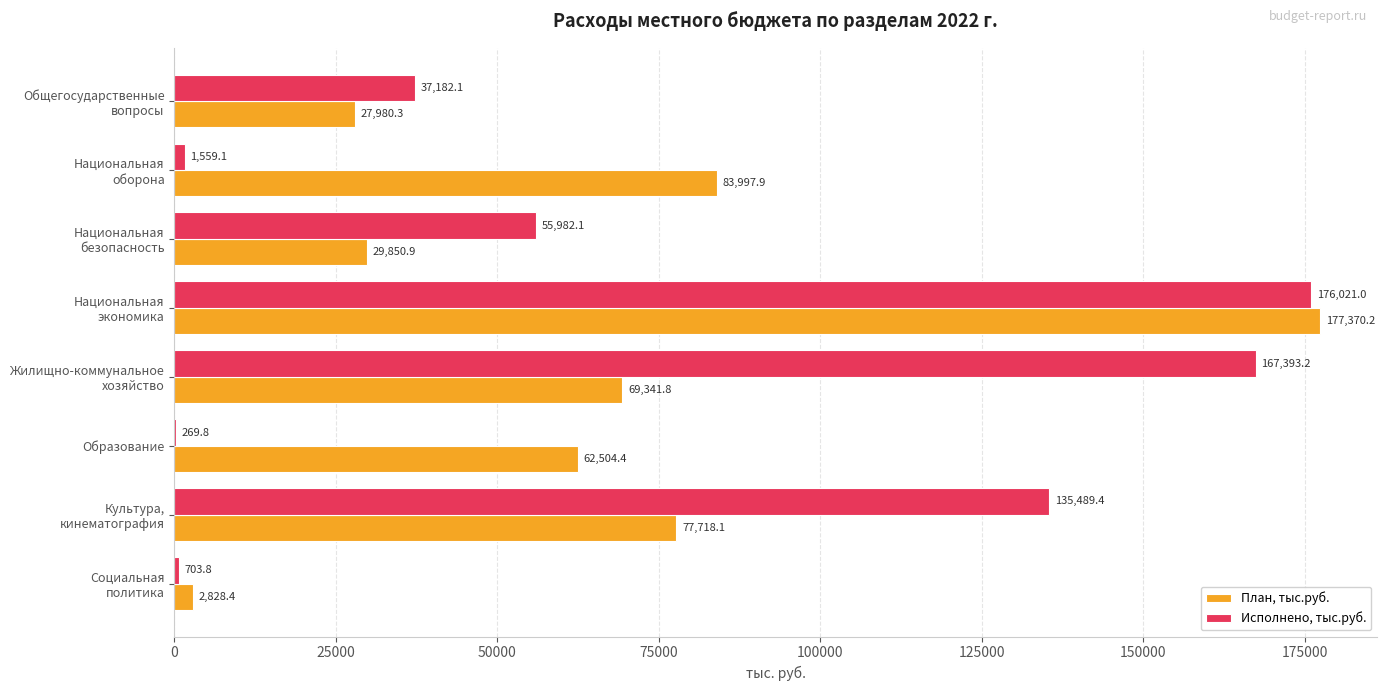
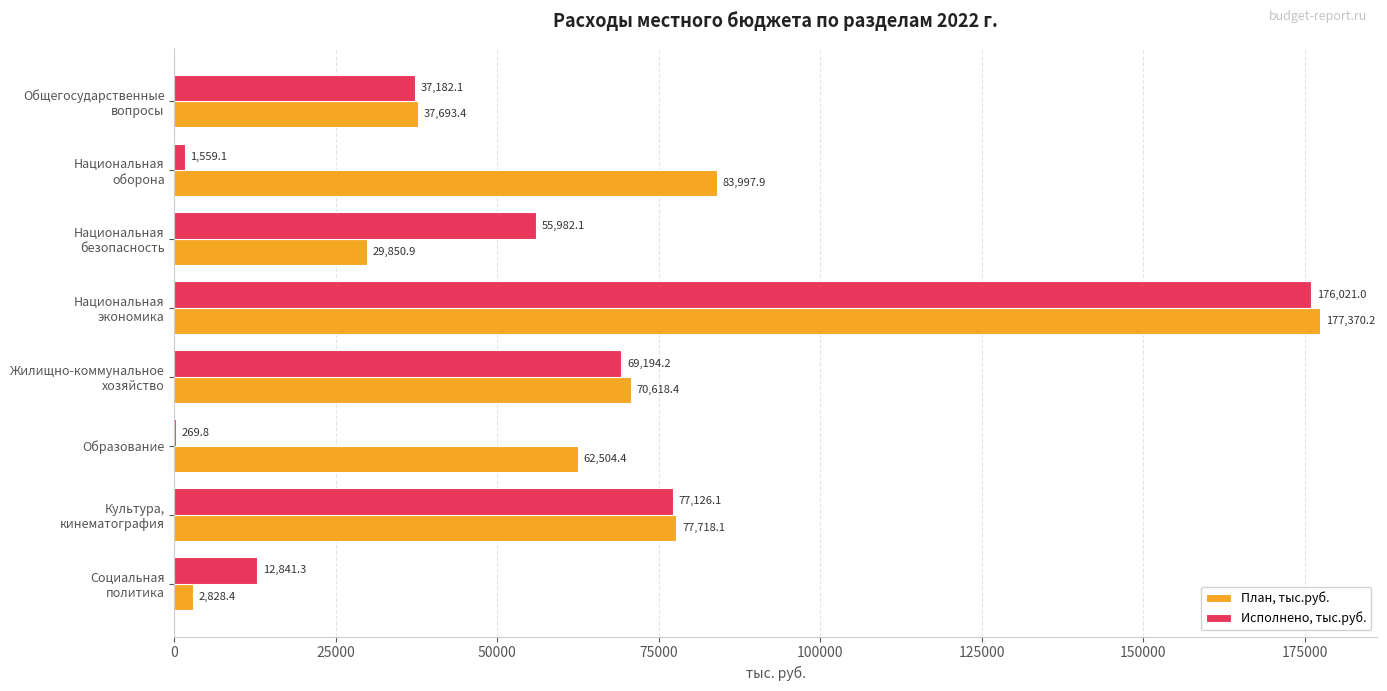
План, тыс.руб., Общегосударственные вопросы: 27,980.3 -> 37,693.4
Исполнено, тыс.руб., Жилищно-коммунальное хозяйство: 167,393.2 -> 69,194.2
План, тыс.руб., Жилищно-коммунальное хозяйство: 69,341.8 -> 70,618.4
Исполнено, тыс.руб., Культура, кинематография: 135,489.4 -> 77,126.1
Исполнено, тыс.руб., Социальная политика: 703.8 -> 12,841.3
